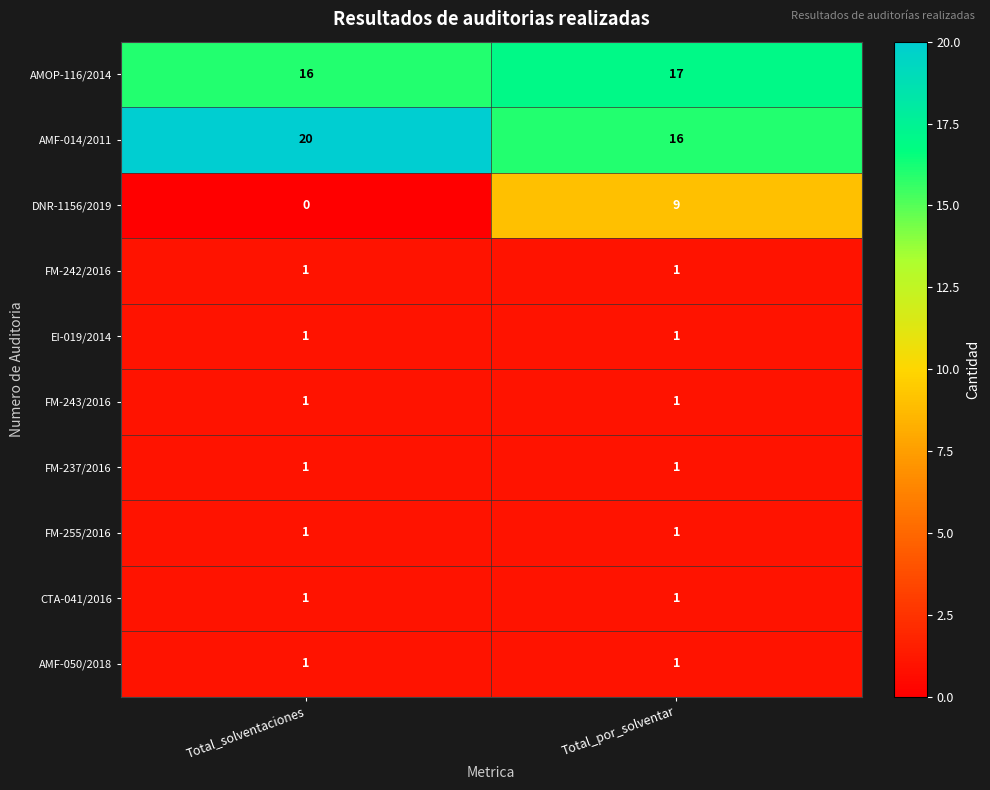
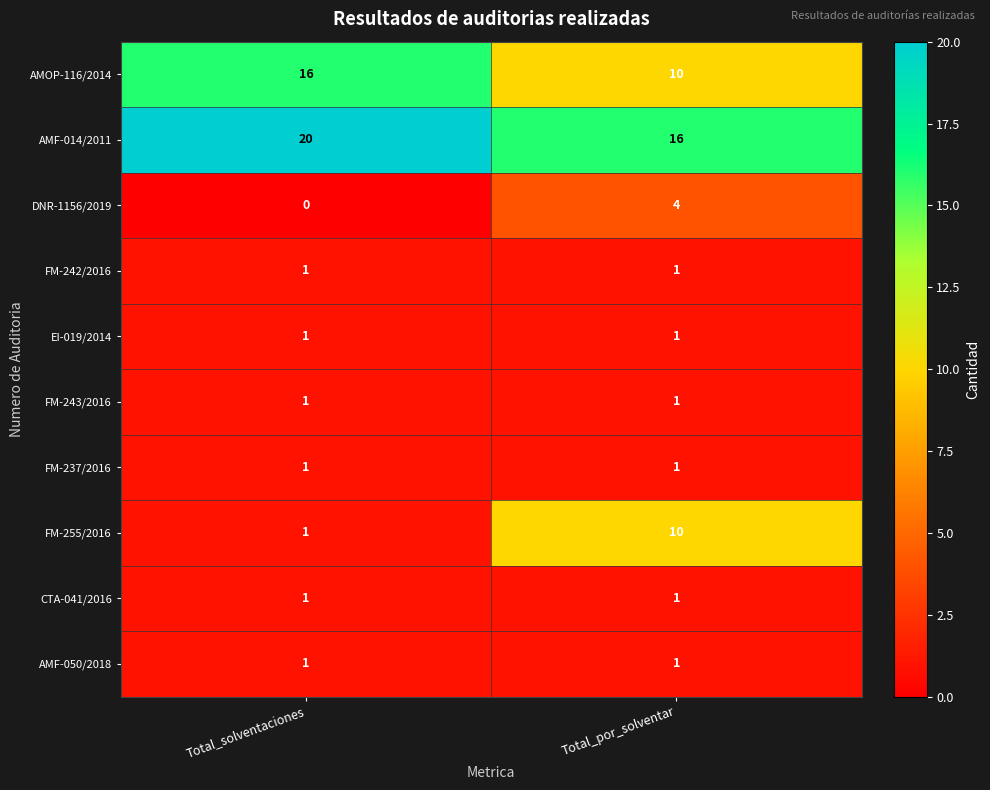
AMOP-116/2014, Total_por_solventar: 17 -> 10
DNR-1156/2019, Total_por_solventar: 9 -> 4
FM-255/2016, Total_por_solventar: 1 -> 10
